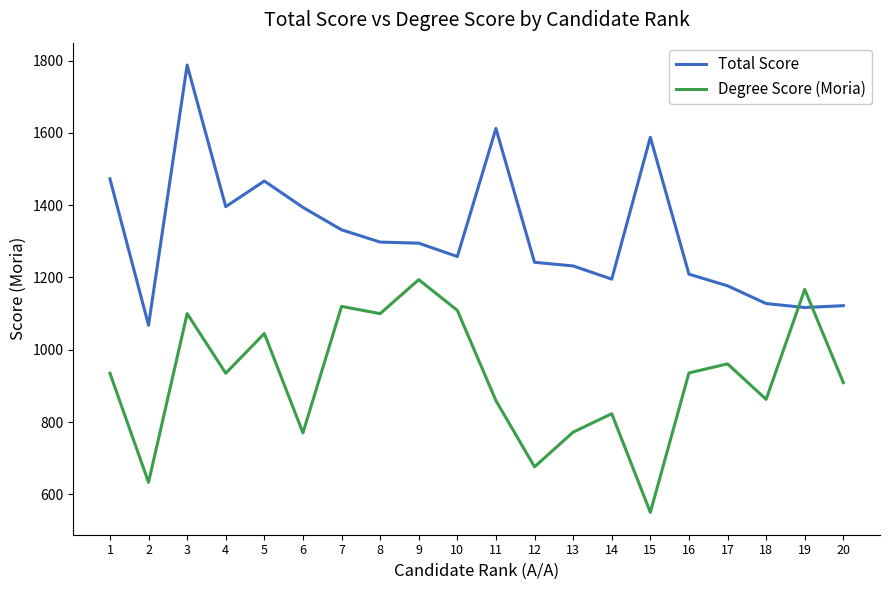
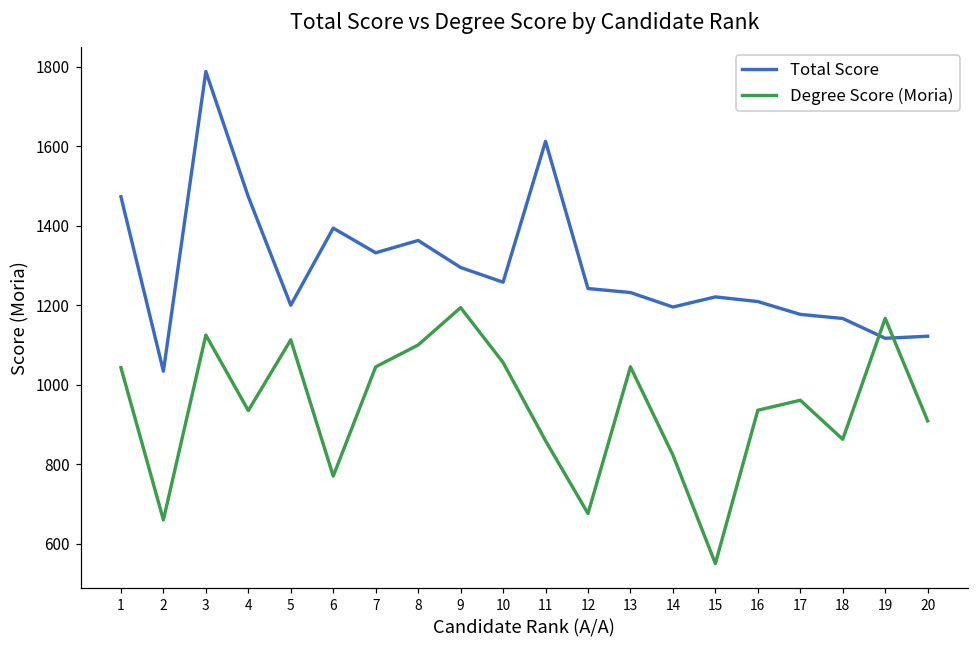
Degree Score (Moria), 1: 940 -> 1040
Total Score, 2: 1070 -> 1030
Degree Score (Moria), 2: 630 -> 660
Degree Score (Moria), 3: 1100 -> 1130
Total Score, 4: 1400 -> 1470
Total Score, 5: 1470 -> 1200
Degree Score (Moria), 5: 1050 -> 1110
Degree Score (Moria), 7: 1120 -> 1050
Total Score, 8: 1300 -> 1360
Degree Score (Moria), 10: 1110 -> 1060
Degree Score (Moria), 13: 770 -> 1050
Total Score, 15: 1590 -> 1220
Total Score, 18: 1130 -> 1170
